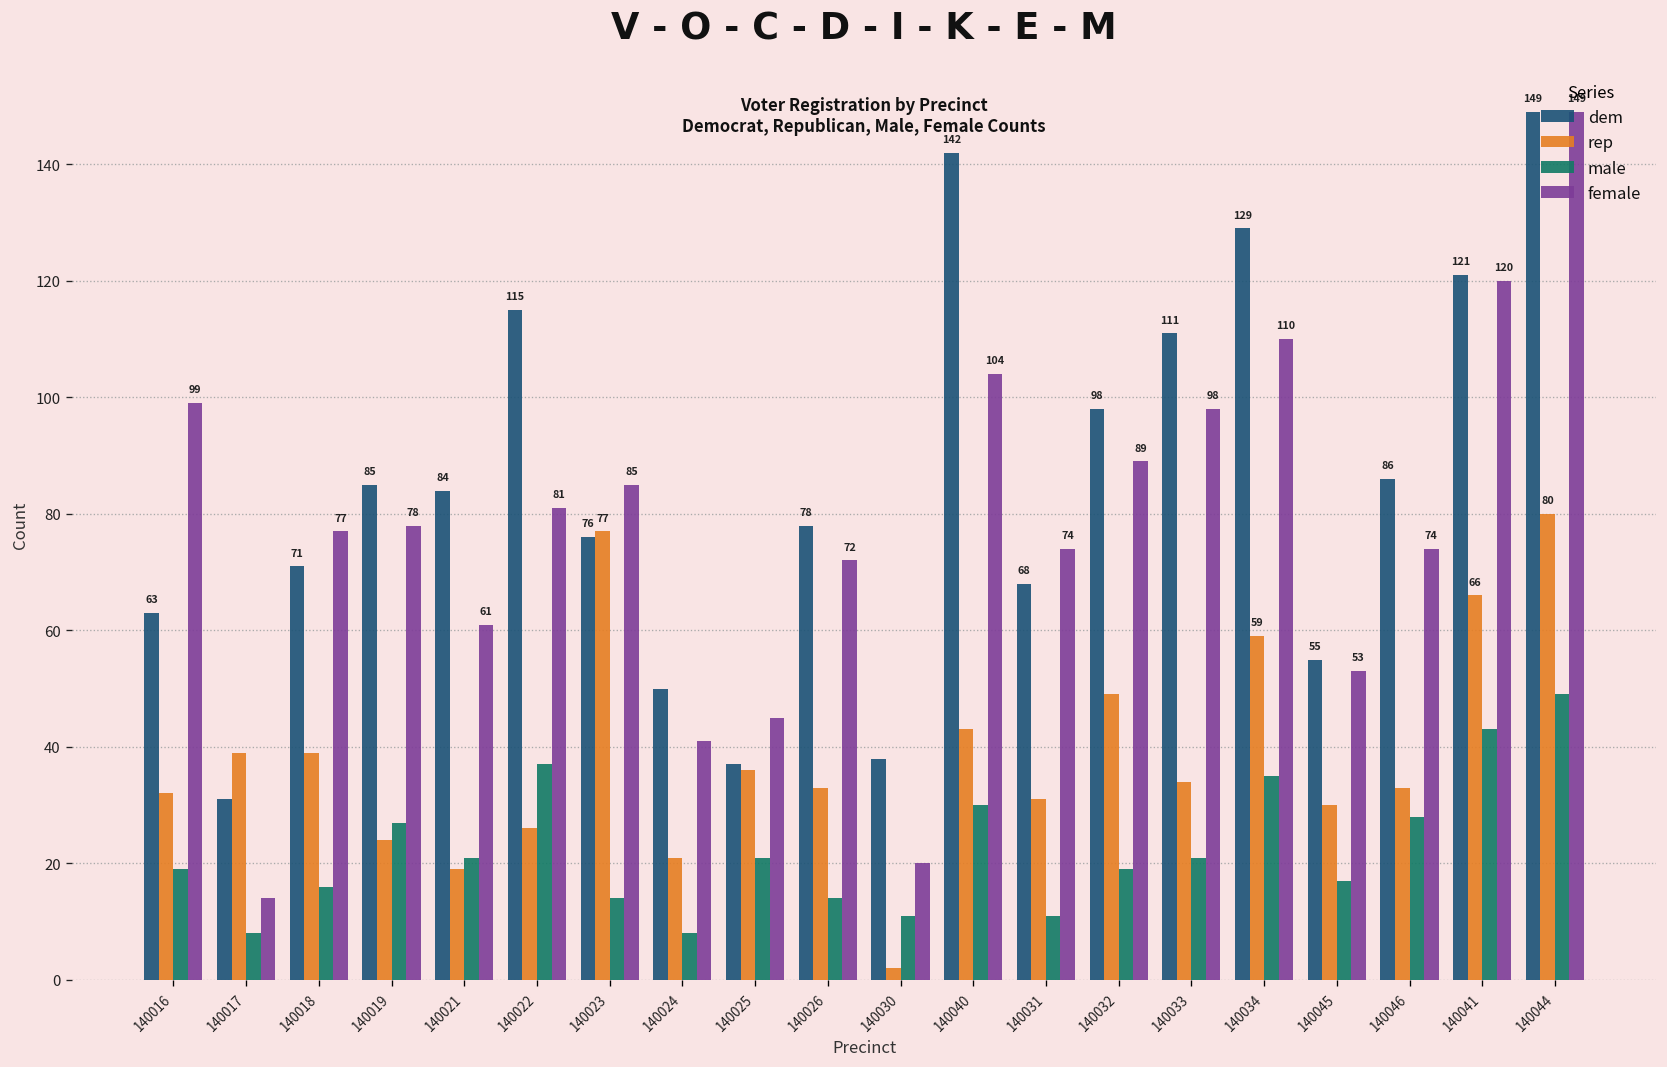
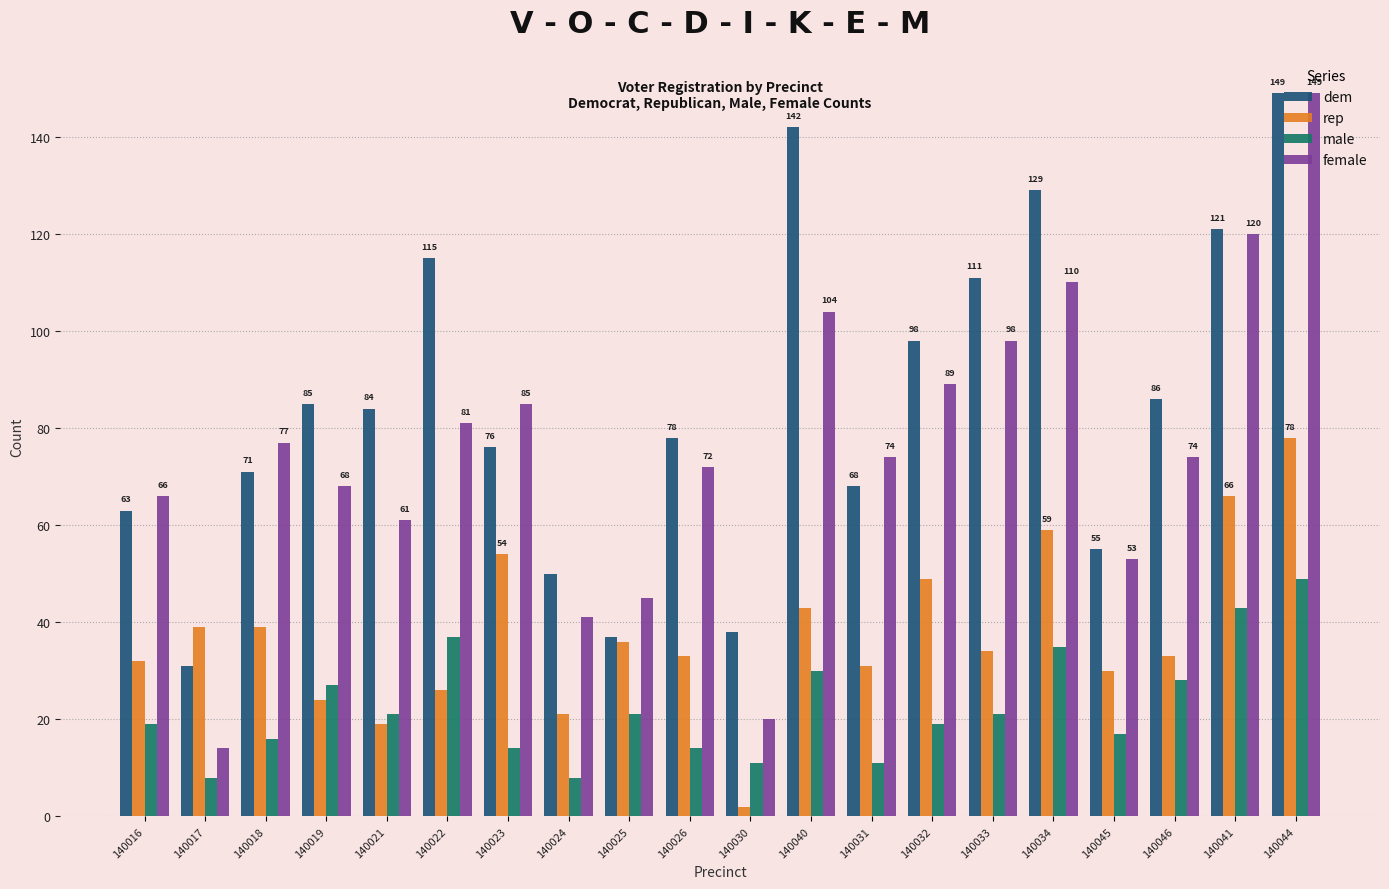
female, 140016: 99 -> 66
female, 140019: 78 -> 68
rep, 140023: 77 -> 54
rep, 140044: 80 -> 78
